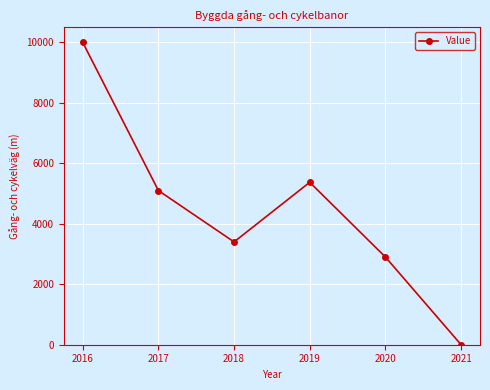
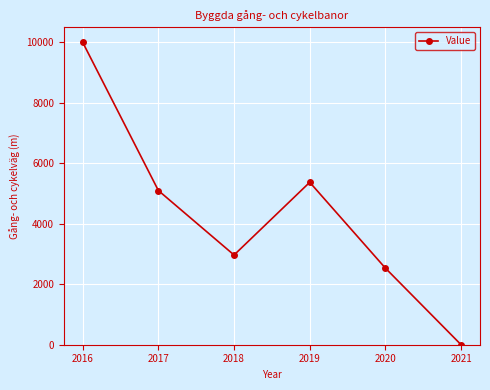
2018: 3400 -> 3000
2020: 2900 -> 2500
